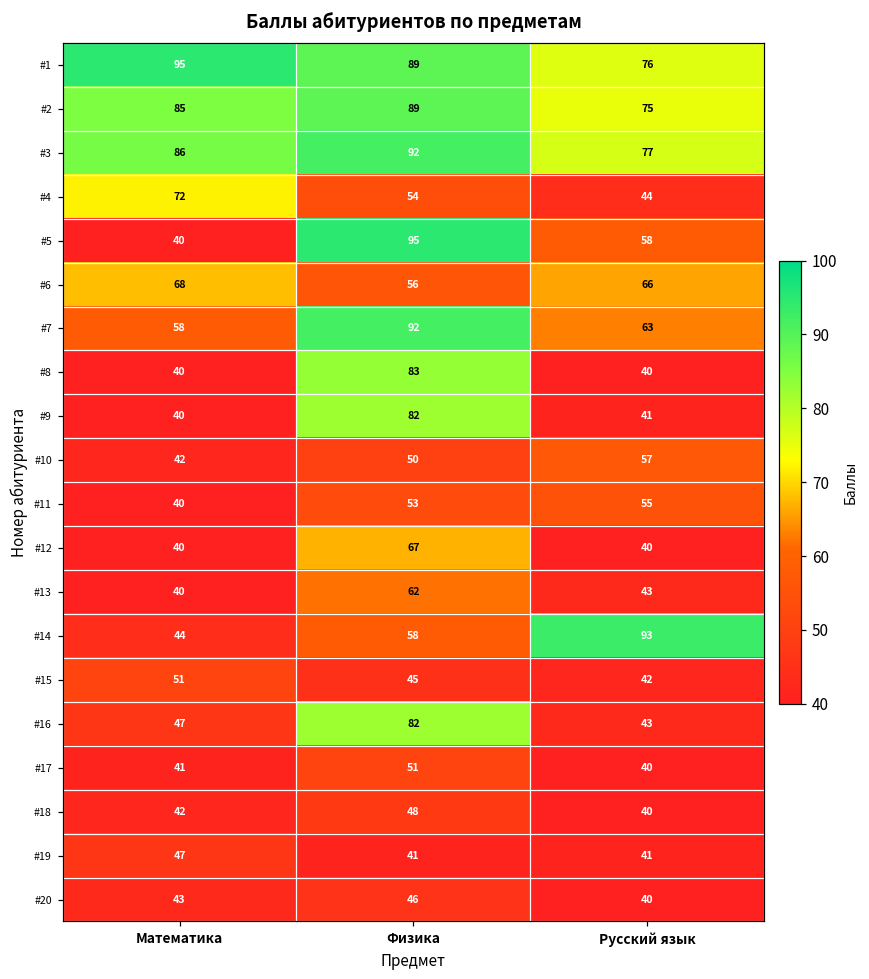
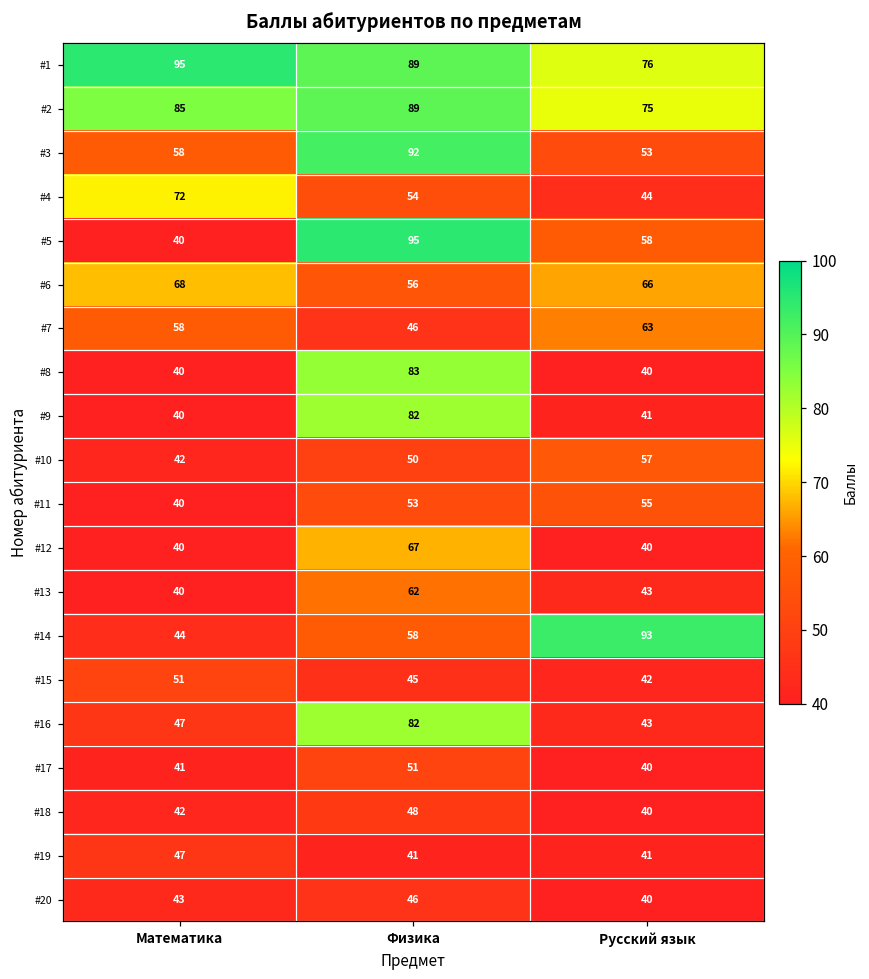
#3, Математика: 86 -> 58
#3, Русский язык: 77 -> 53
#7, Физика: 92 -> 46
